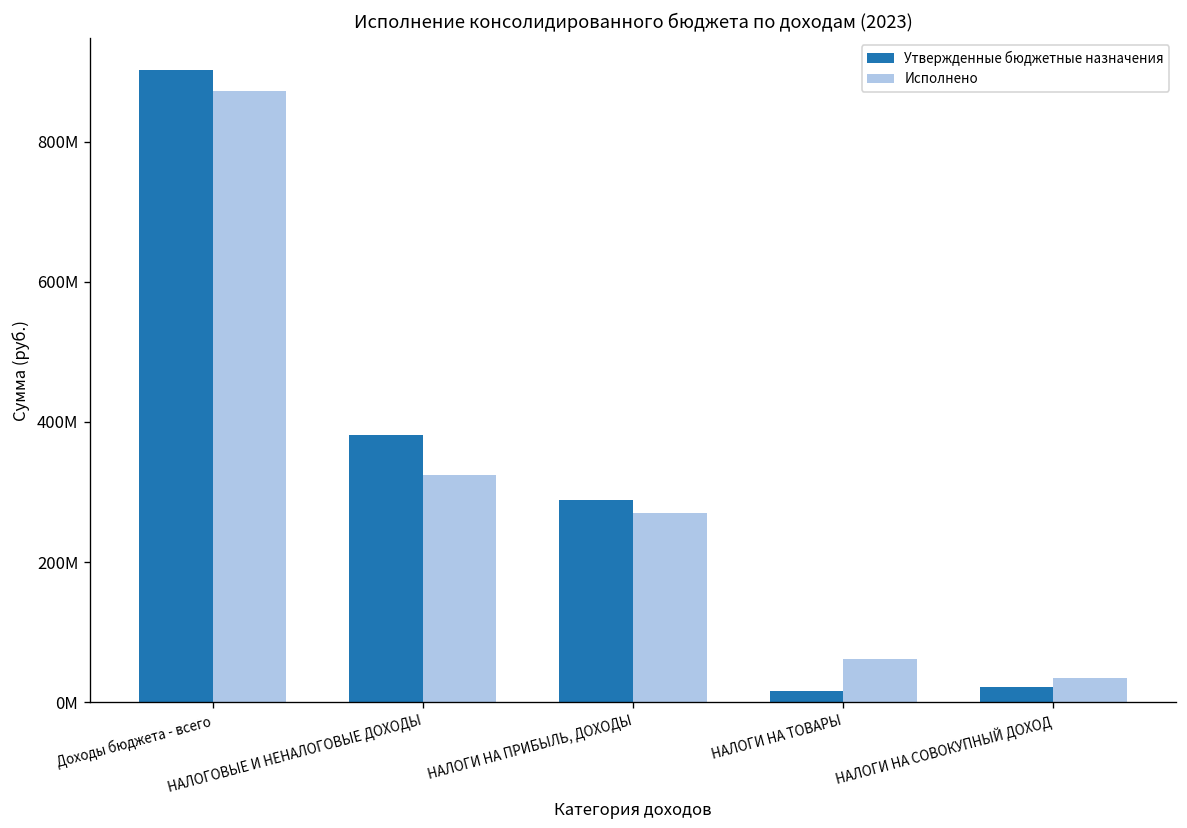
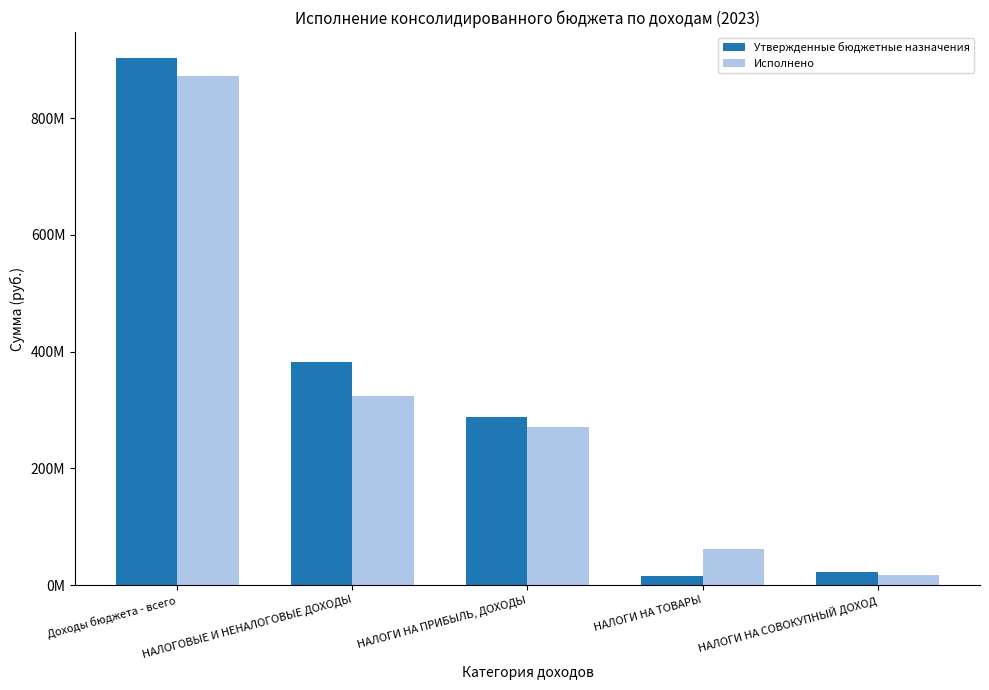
Исполнено, НАЛОГИ НА СОВОКУПНЫЙ ДОХОД: 30000000 -> 20000000
